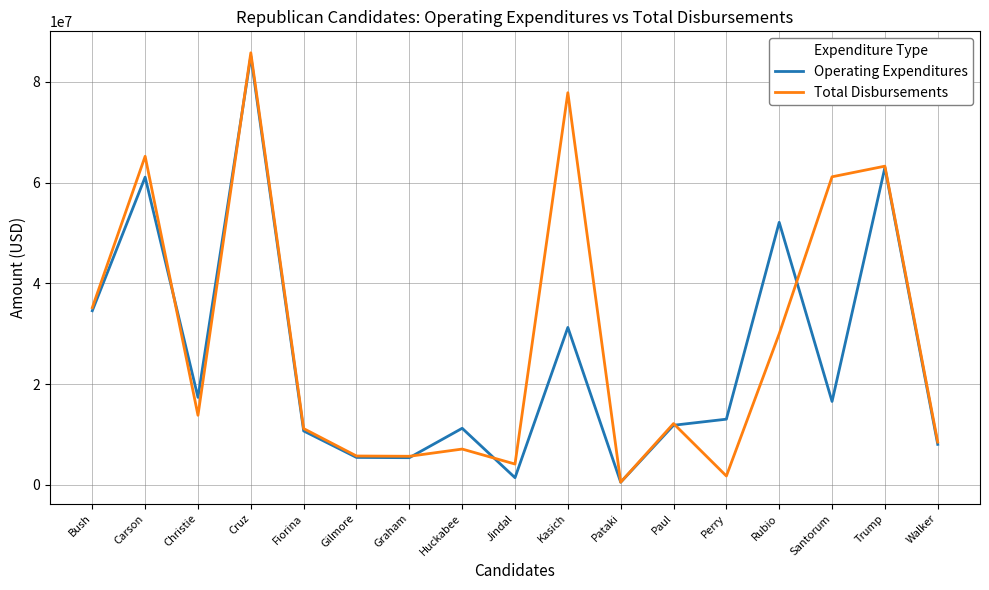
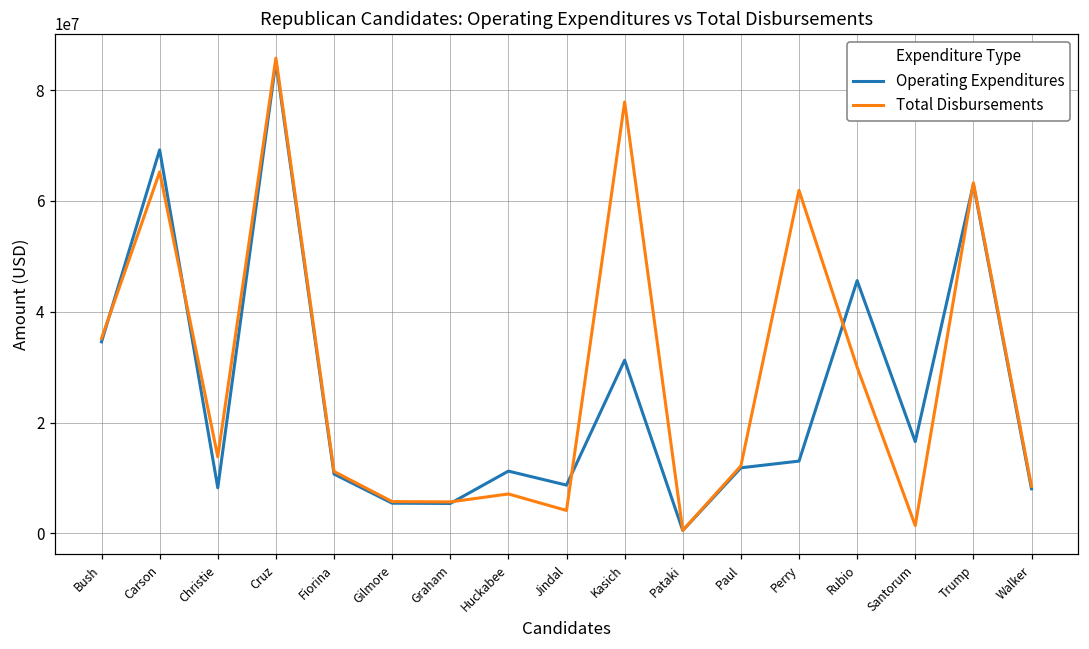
Operating Expenditures, Carson: 61000000 -> 69000000
Operating Expenditures, Christie: 17000000 -> 8000000
Operating Expenditures, Jindal: 1000000 -> 9000000
Total Disbursements, Perry: 2000000 -> 62000000
Operating Expenditures, Rubio: 52000000 -> 46000000
Total Disbursements, Santorum: 61000000 -> 1000000
